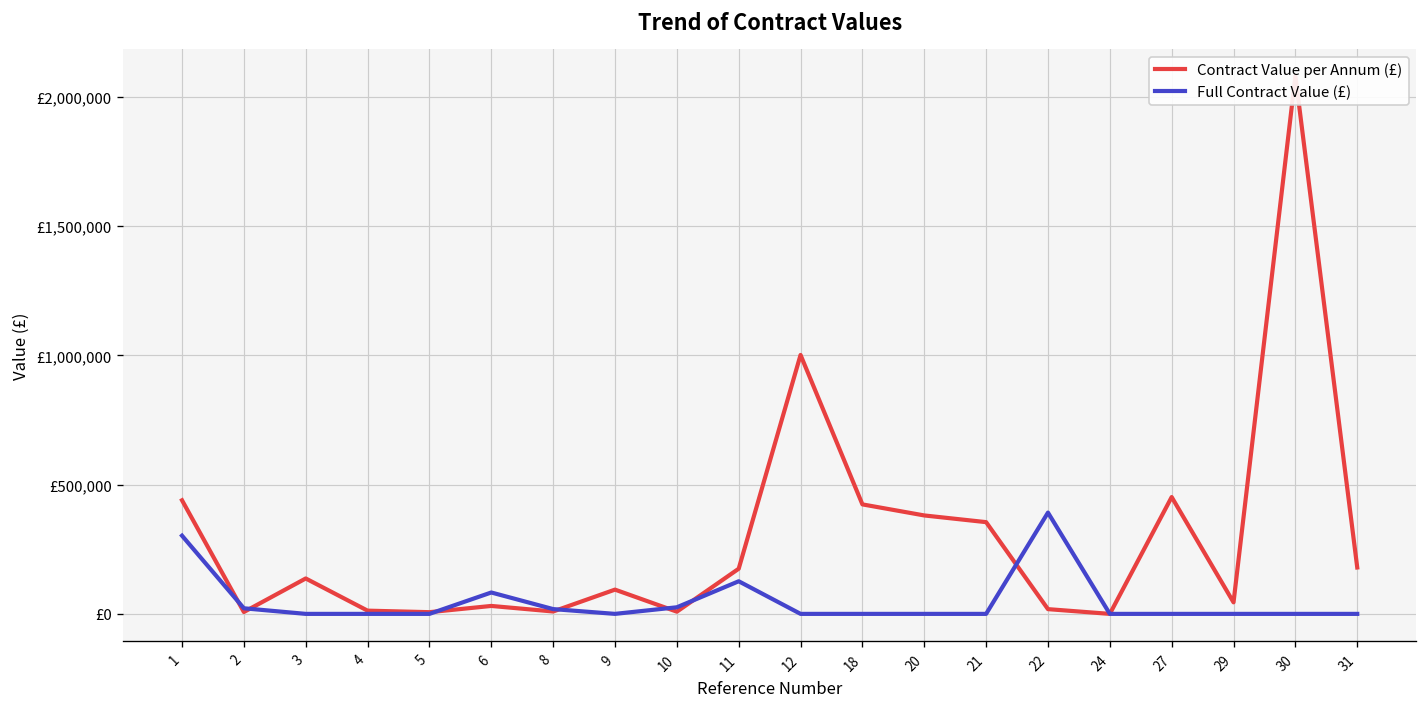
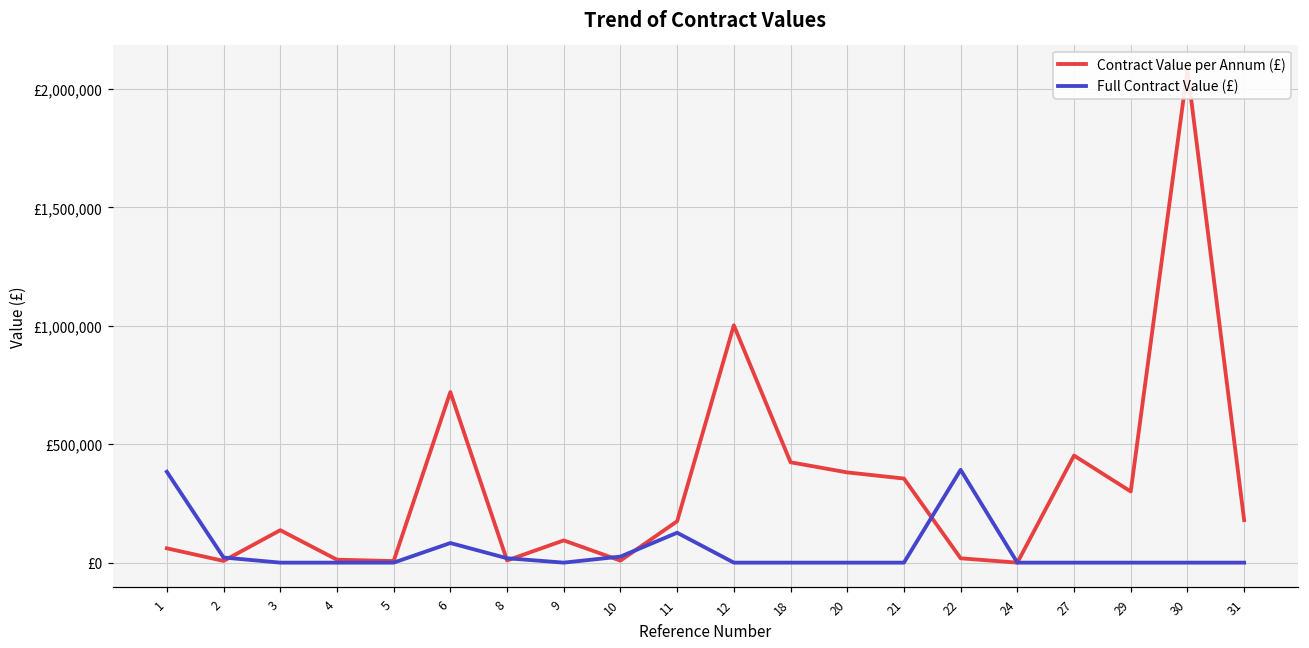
Contract Value per Annum (£), 1: £440,000 -> £60,000
Full Contract Value (£), 1: £300,000 -> £380,000
Contract Value per Annum (£), 6: £30,000 -> £720,000
Contract Value per Annum (£), 29: £40,000 -> £300,000
